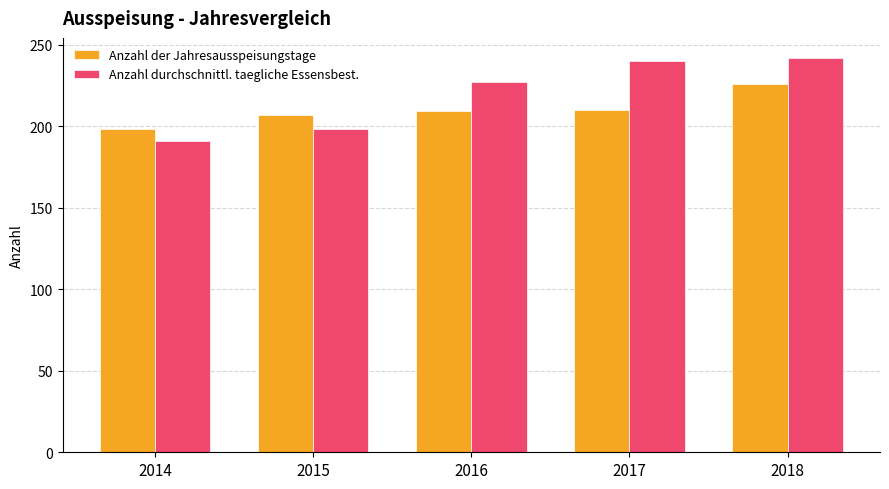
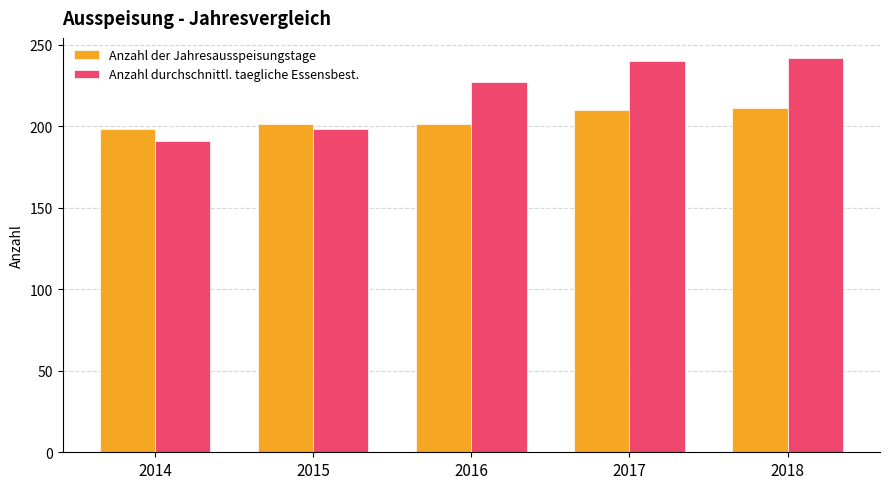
Anzahl der Jahresausspeisungstage, 2015: 207 -> 201
Anzahl der Jahresausspeisungstage, 2016: 209 -> 201
Anzahl der Jahresausspeisungstage, 2018: 226 -> 211
